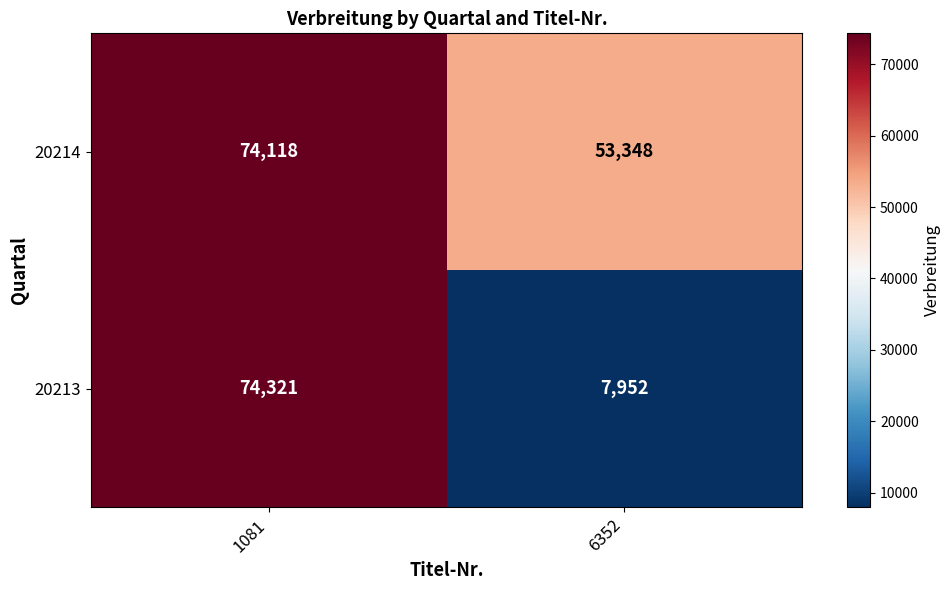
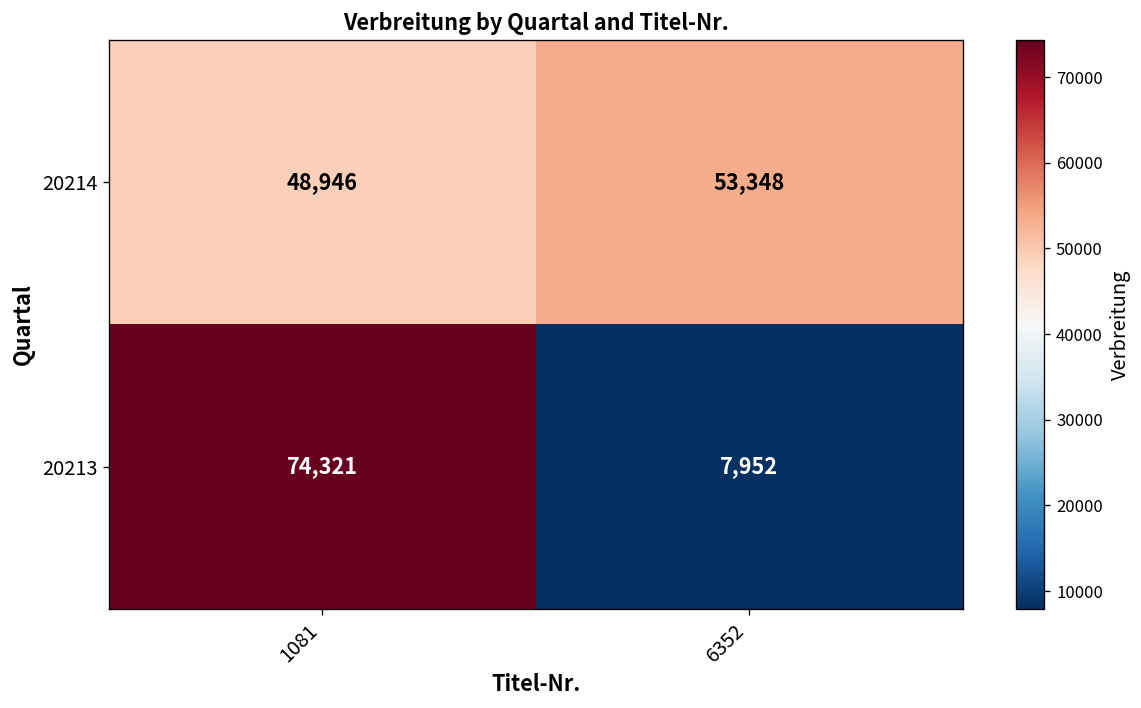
20214, 1081: 74,118 -> 48,946
